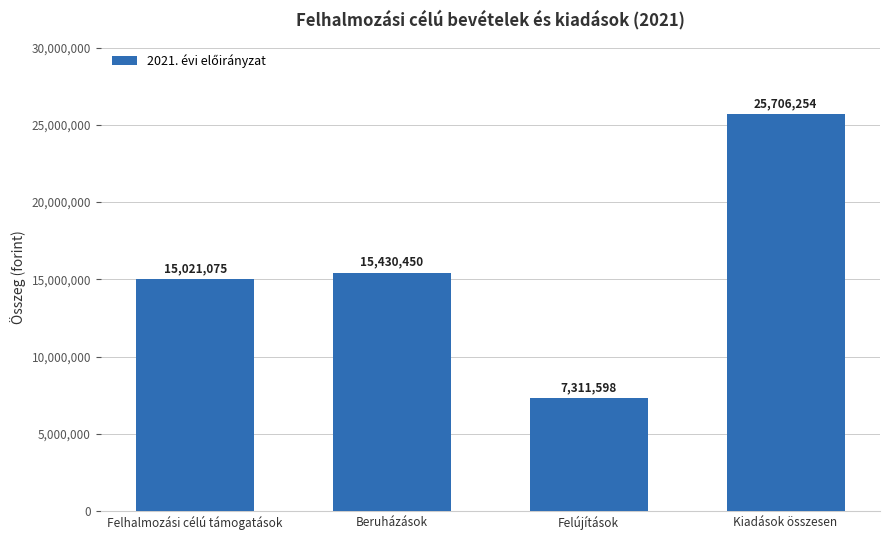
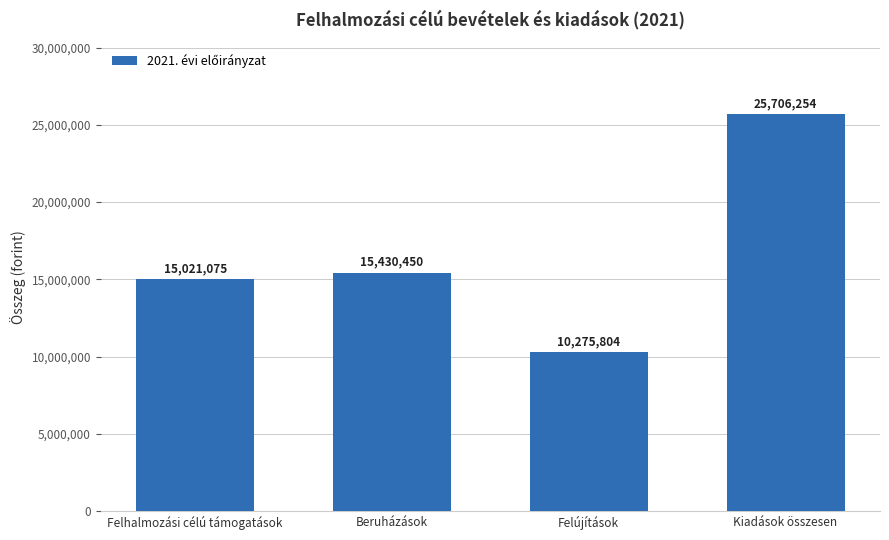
Felújítások: 7,311,598 -> 10,275,804
